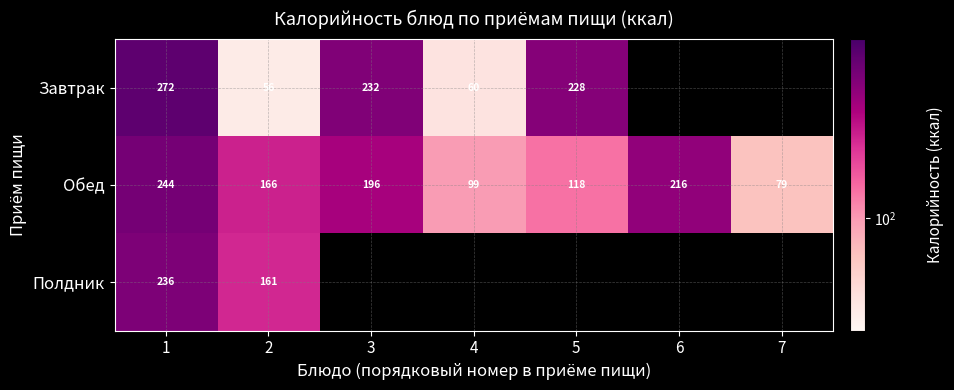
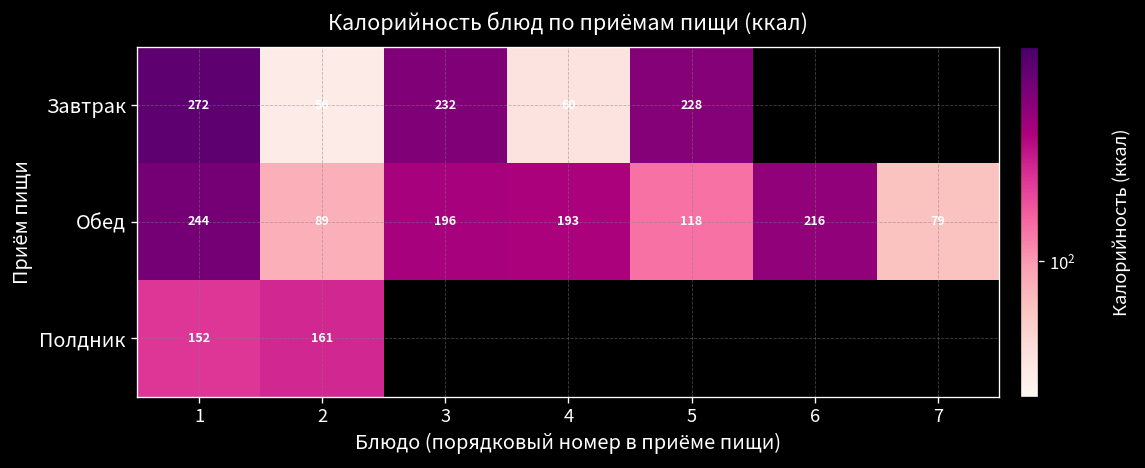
Обед, 2: 166 -> 89
Обед, 4: 99 -> 193
Полдник, 1: 236 -> 152
